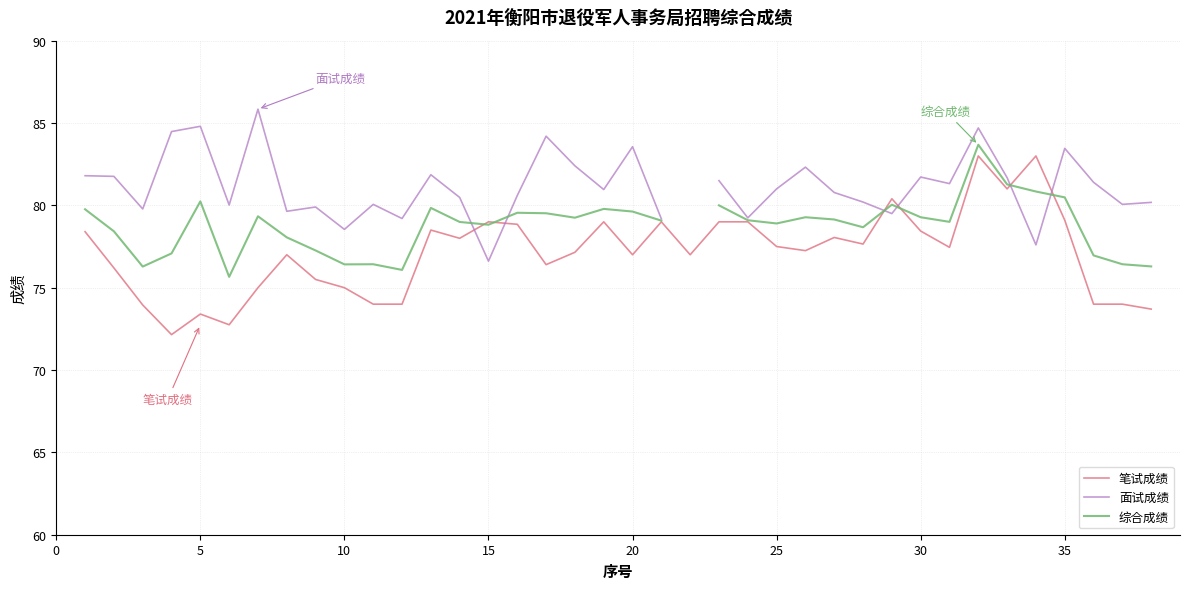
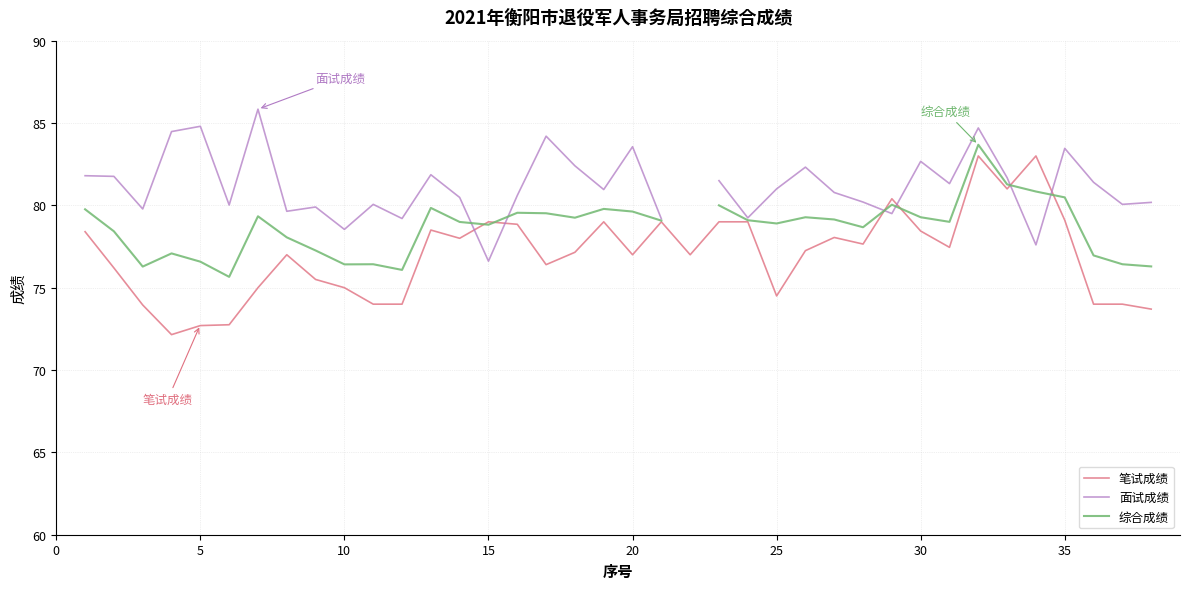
笔试成绩, 5: 73.4 -> 72.7
综合成绩, 5: 80.2 -> 76.6
笔试成绩, 25: 77.5 -> 74.5
面试成绩, 30: 81.7 -> 82.7
